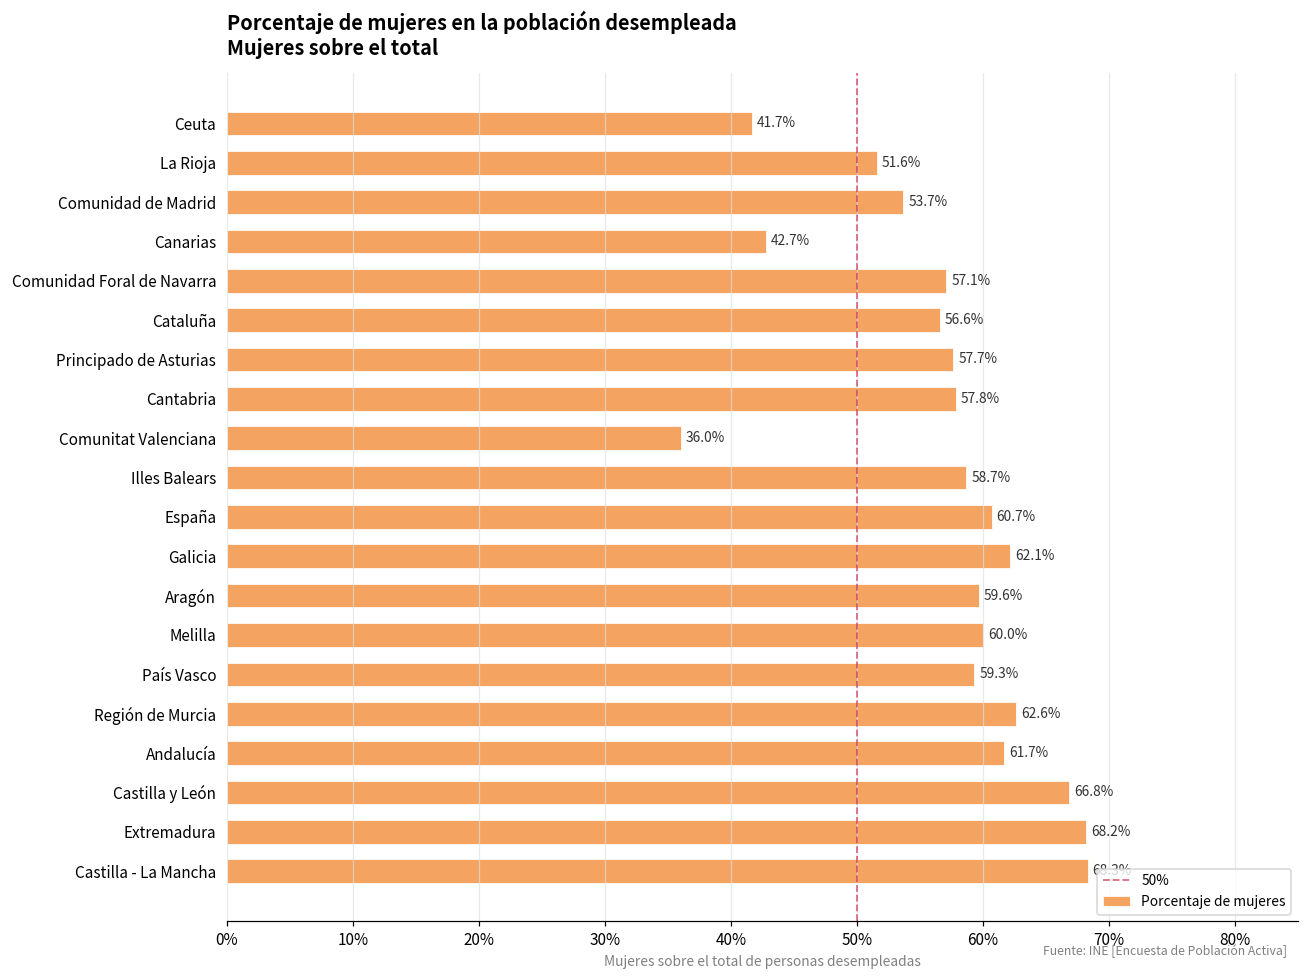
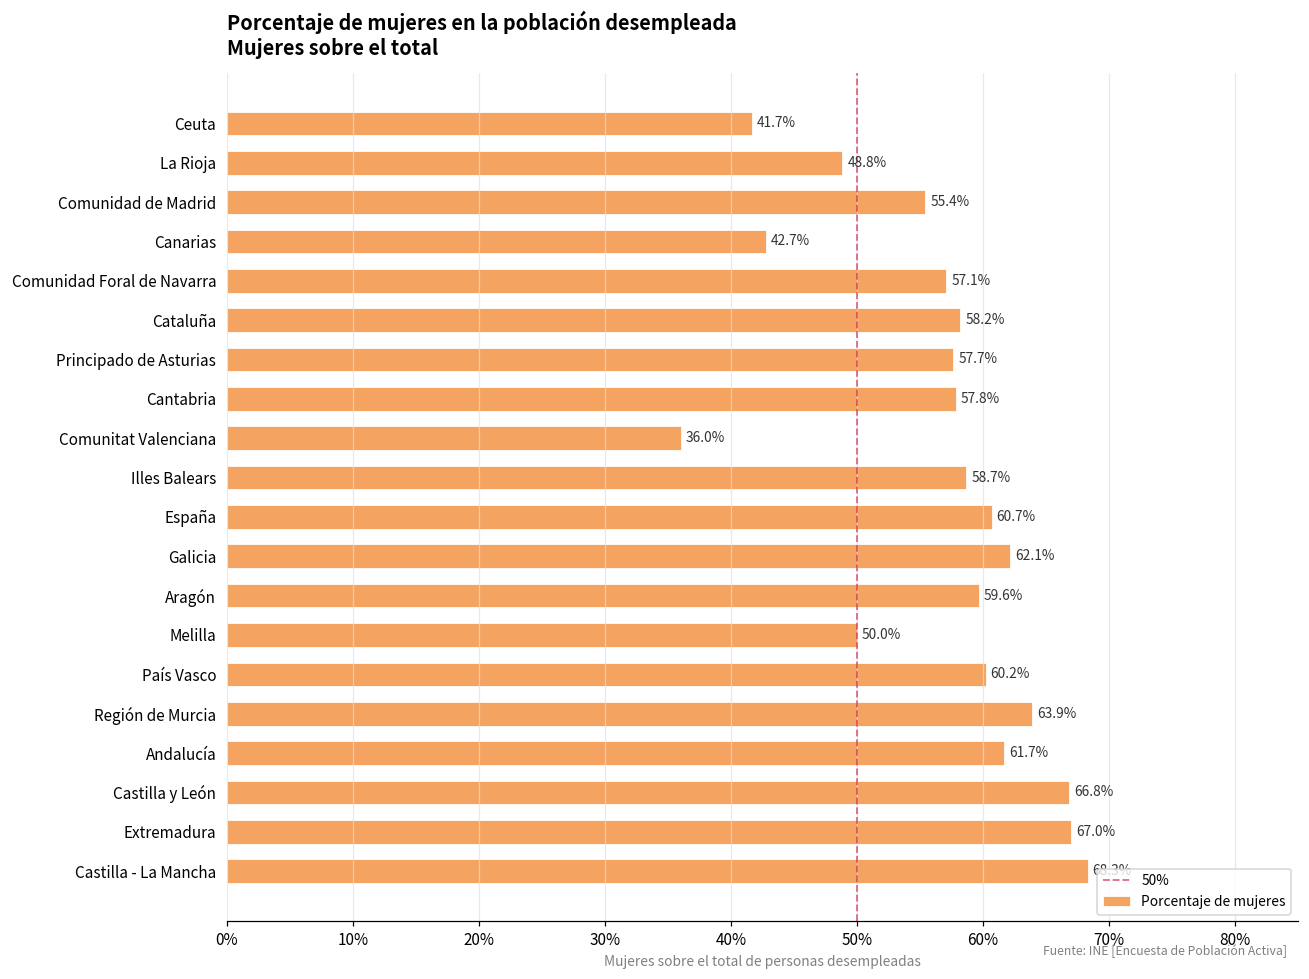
La Rioja: 51.6% -> 48.8%
Comunidad de Madrid: 53.7% -> 55.4%
Cataluña: 56.6% -> 58.2%
Melilla: 60.0% -> 50.0%
País Vasco: 59.3% -> 60.2%
Región de Murcia: 62.6% -> 63.9%
Extremadura: 68.2% -> 67.0%
